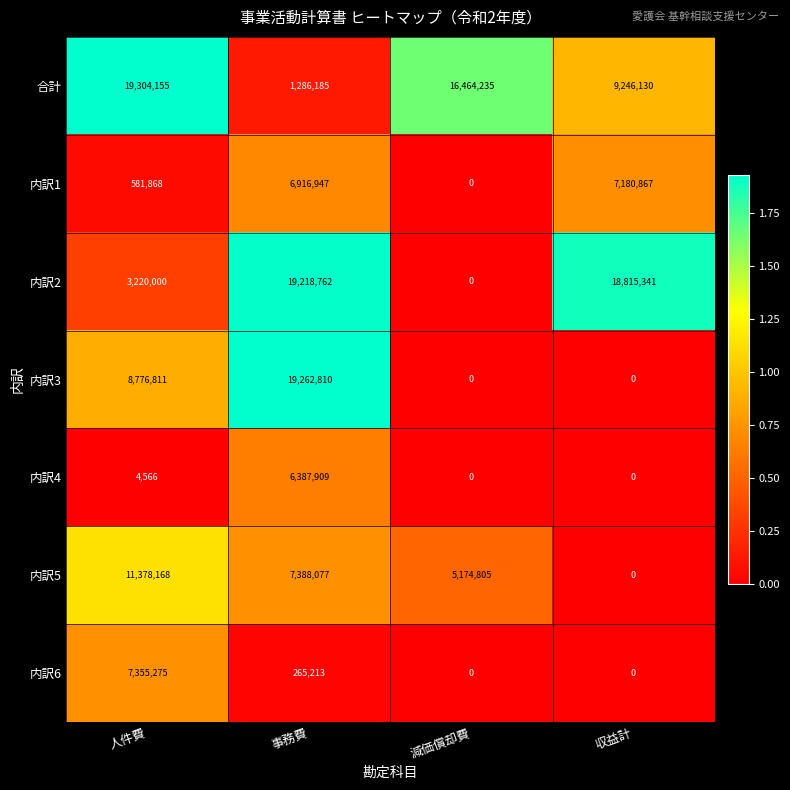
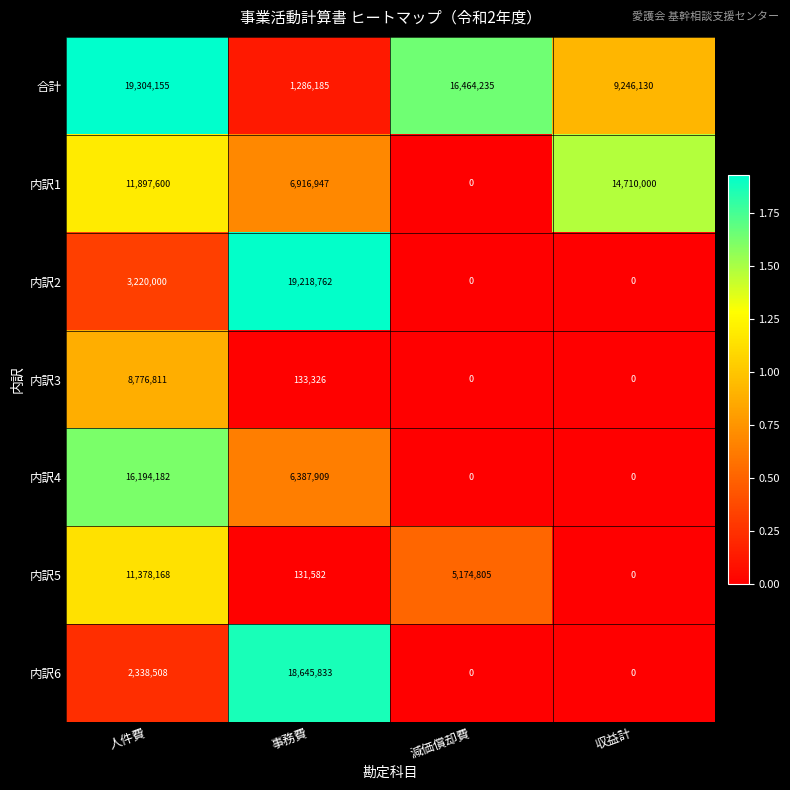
内訳1, 人件費: 581,868 -> 11,897,600
内訳1, 収益計: 7,180,867 -> 14,710,000
内訳2, 収益計: 18,815,341 -> 0
内訳3, 事務費: 19,262,810 -> 133,326
内訳4, 人件費: 4,566 -> 16,194,182
内訳5, 事務費: 7,388,077 -> 131,582
内訳6, 人件費: 7,355,275 -> 2,338,508
内訳6, 事務費: 265,213 -> 18,645,833
